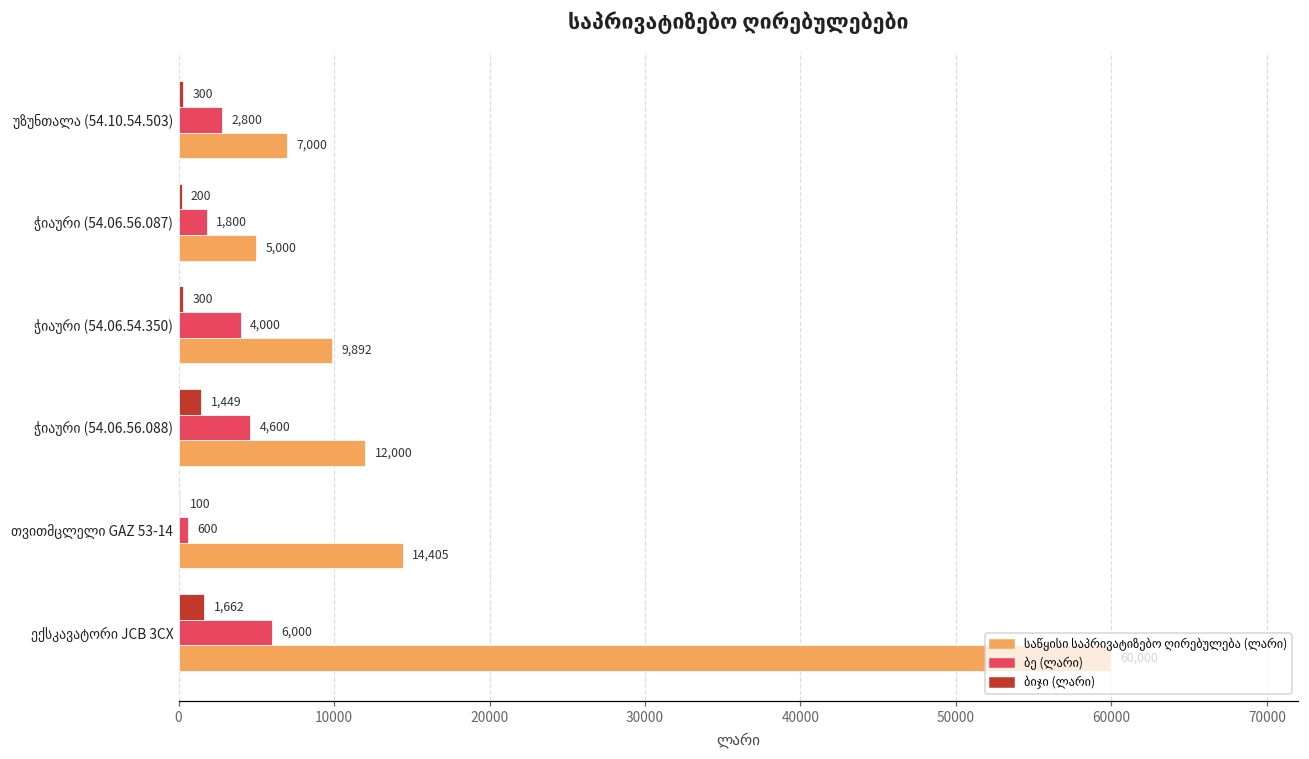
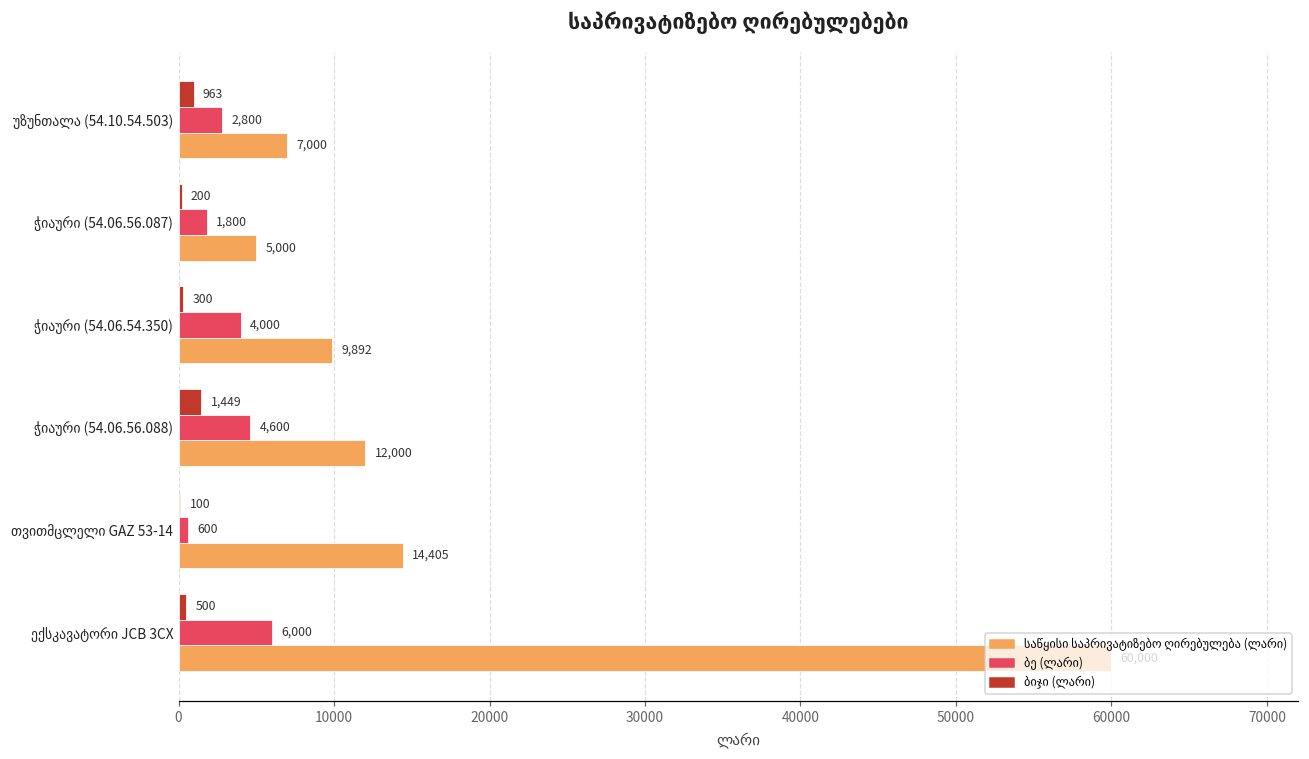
ბიჯი (ლარი), უზუნთალა (54.10.54.503): 300 -> 963
ბიჯი (ლარი), ექსკავატორი JCB 3CX: 1,662 -> 500
